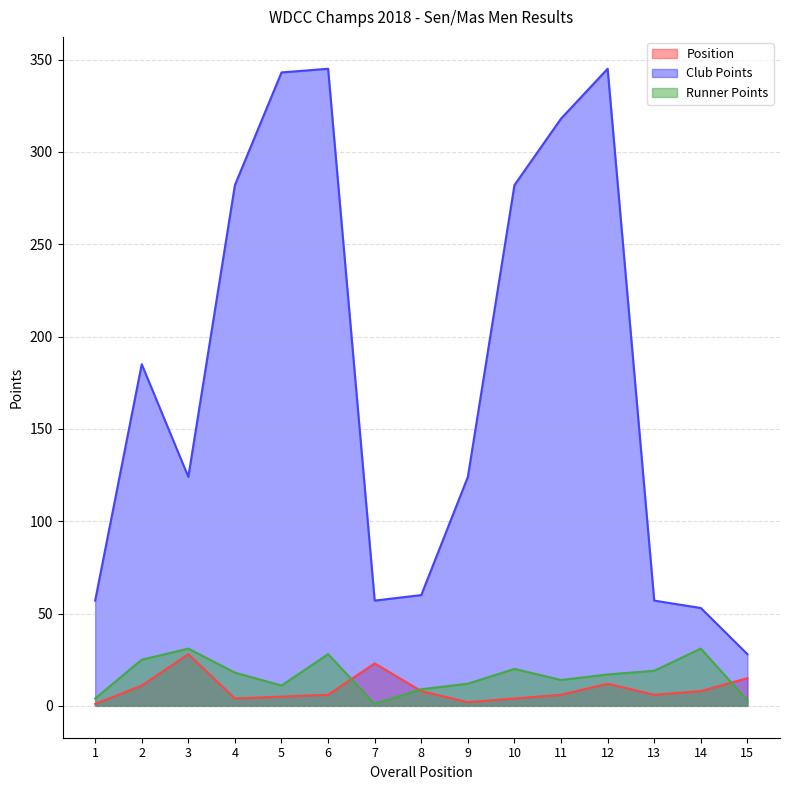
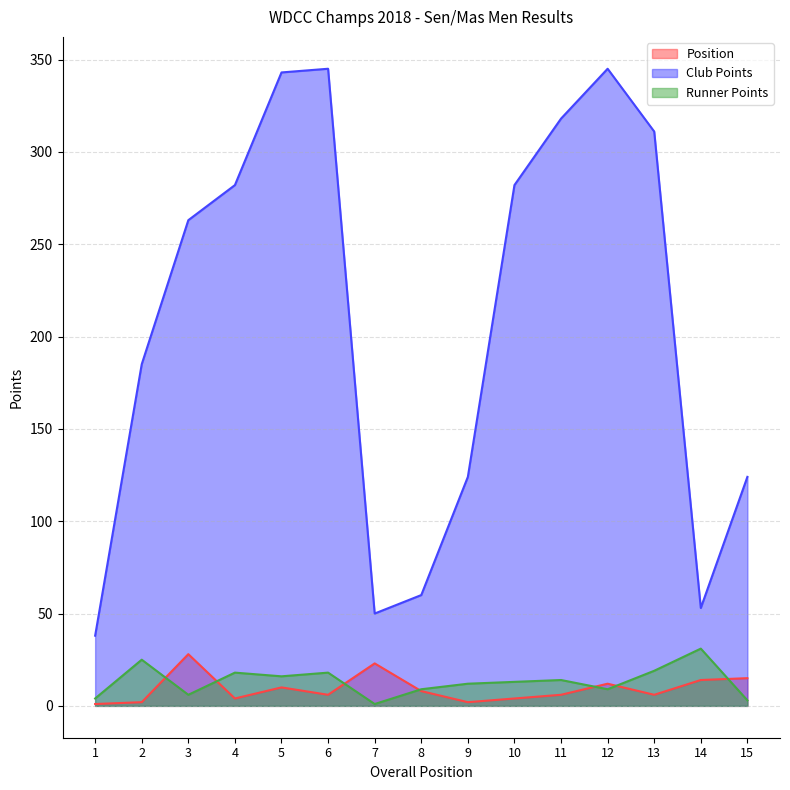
Club Points, 1: 57 -> 38
Position, 2: 11 -> 2
Club Points, 3: 124 -> 263
Runner Points, 3: 31 -> 6
Position, 5: 5 -> 10
Runner Points, 5: 11 -> 16
Runner Points, 6: 28 -> 18
Club Points, 7: 57 -> 50
Runner Points, 10: 20 -> 13
Runner Points, 12: 17 -> 9
Club Points, 13: 57 -> 311
Position, 14: 8 -> 14
Club Points, 15: 28 -> 124
